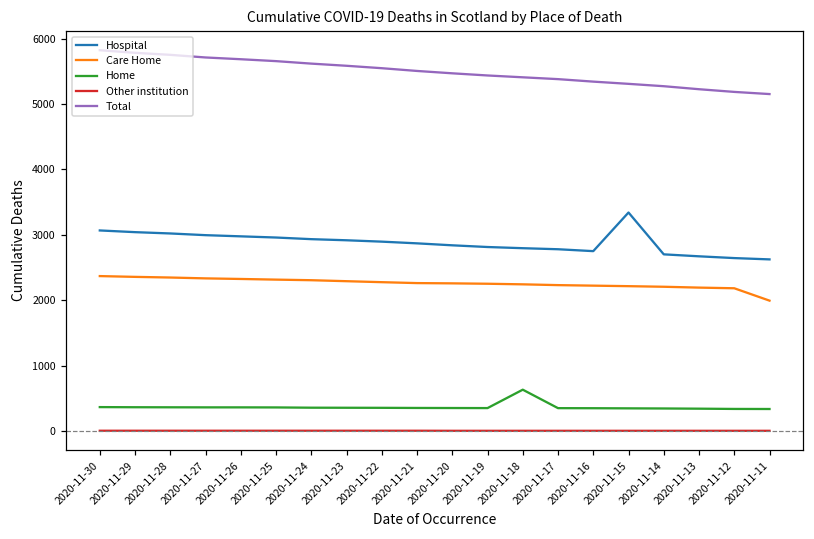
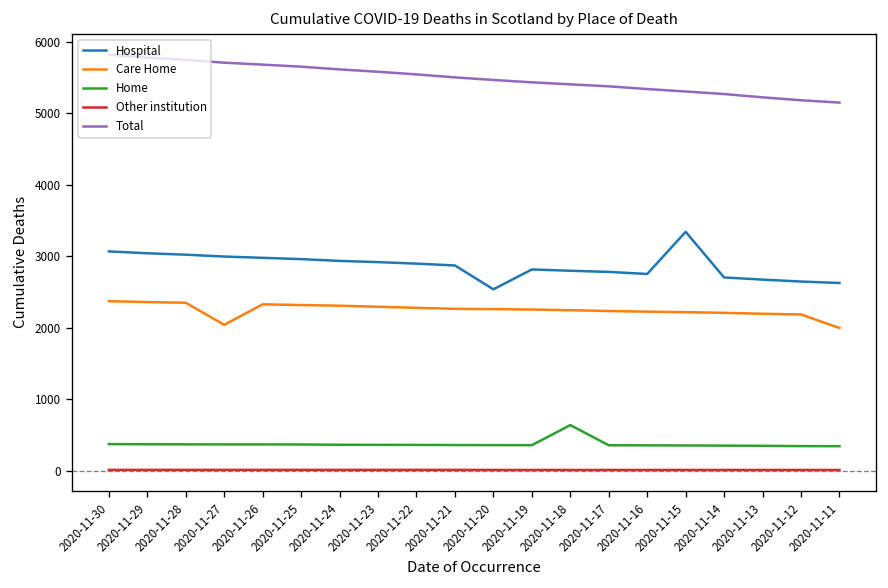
Care Home, 2020-11-27: 2300 -> 2000
Hospital, 2020-11-20: 2800 -> 2500
